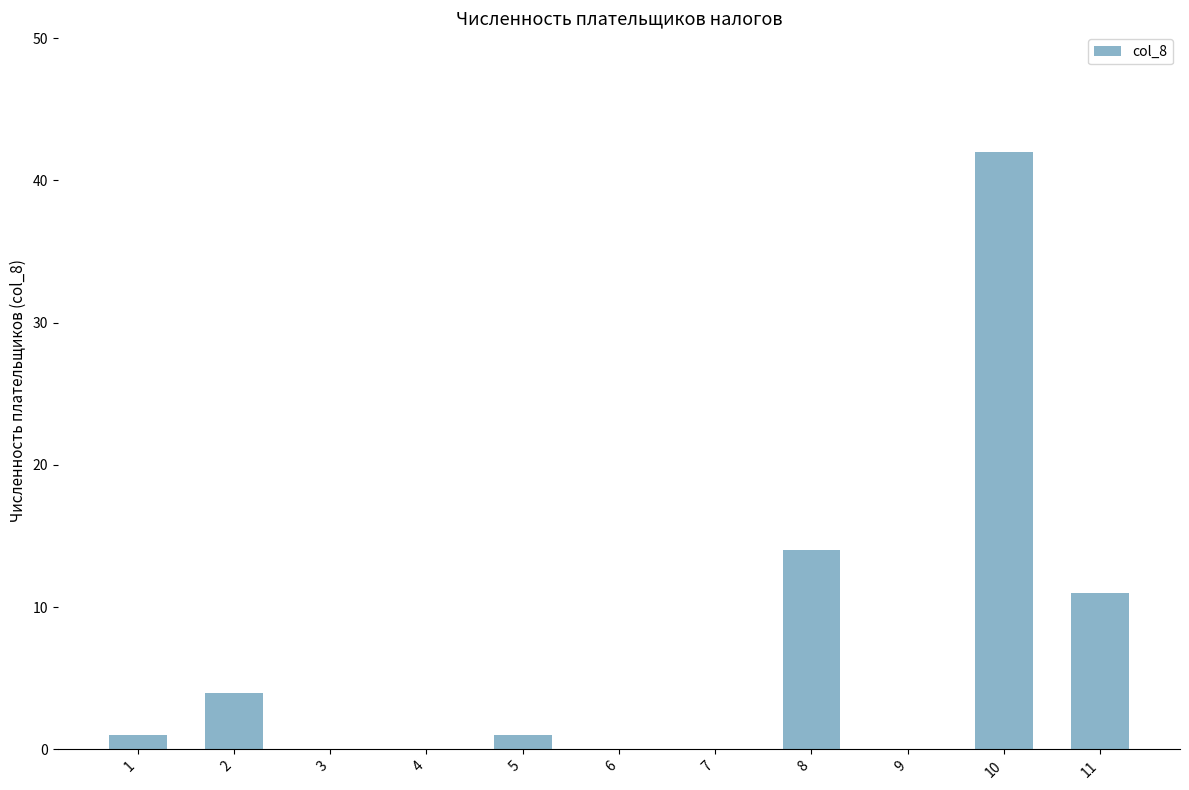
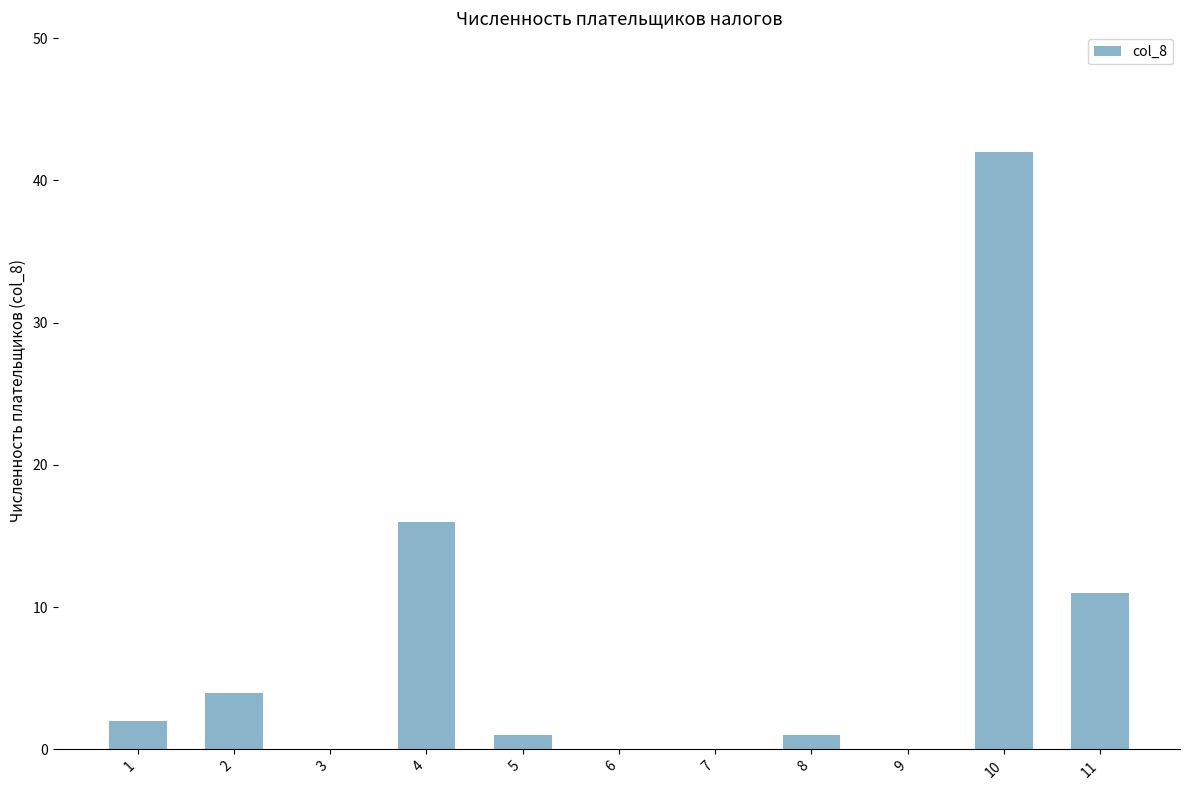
1: 1 -> 2
4: 0 -> 16
8: 14 -> 1
